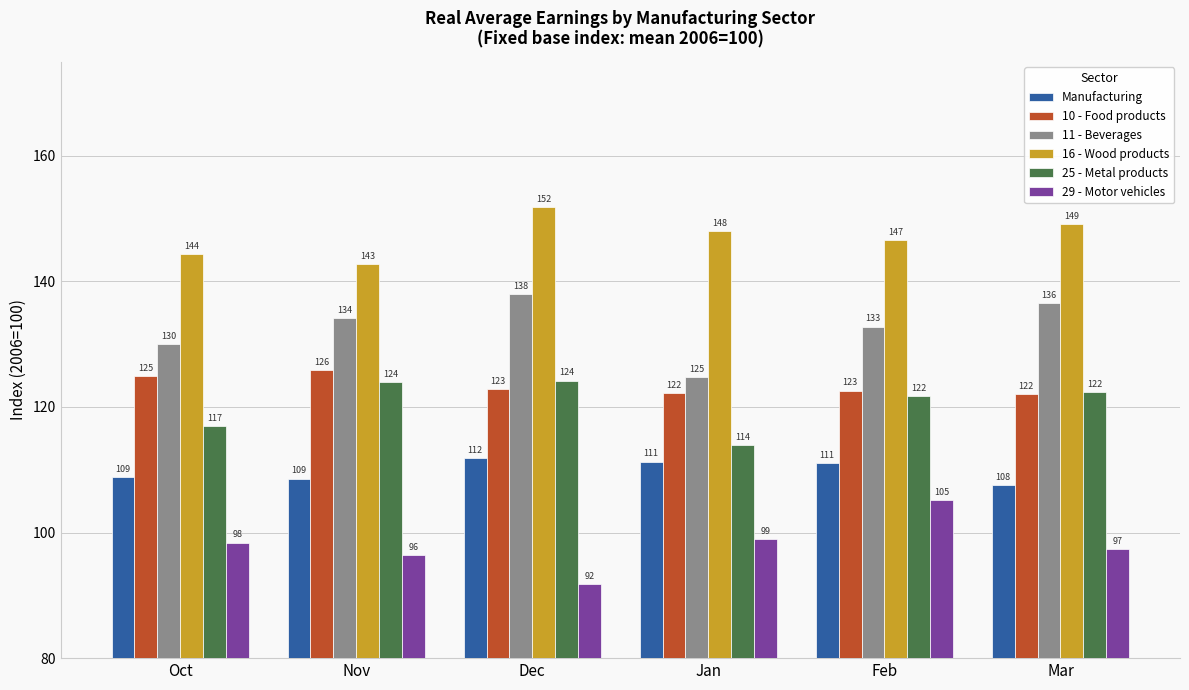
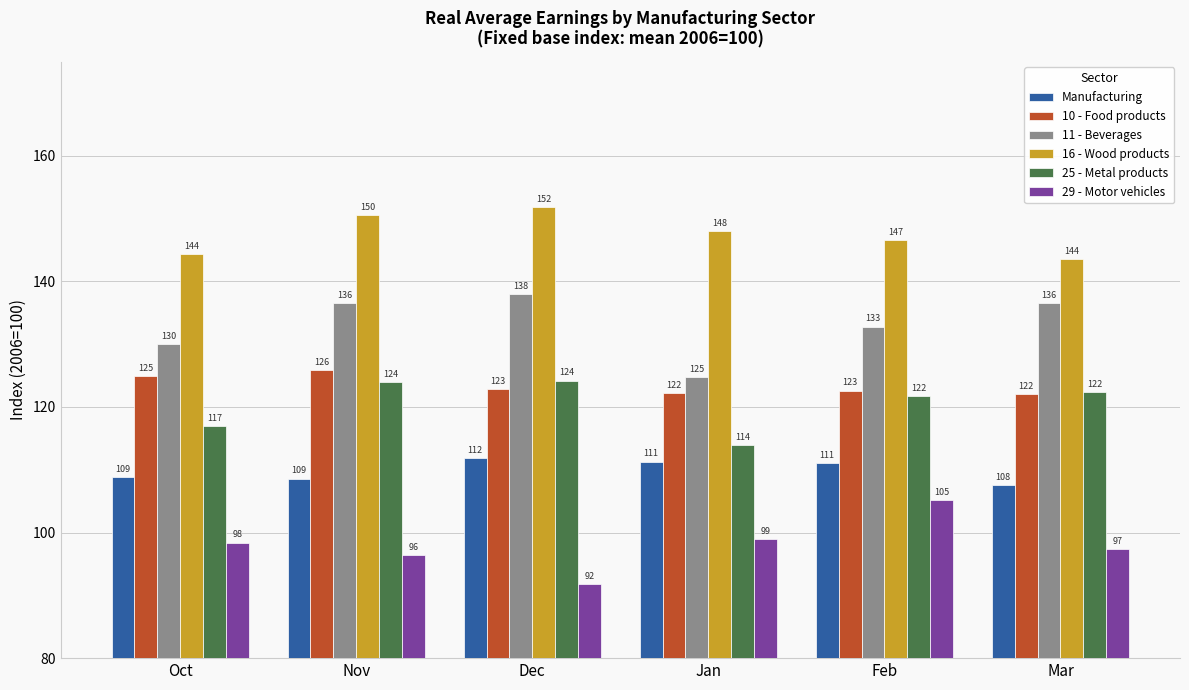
11 - Beverages, Nov: 134 -> 136
16 - Wood products, Nov: 143 -> 150
16 - Wood products, Mar: 149 -> 144
